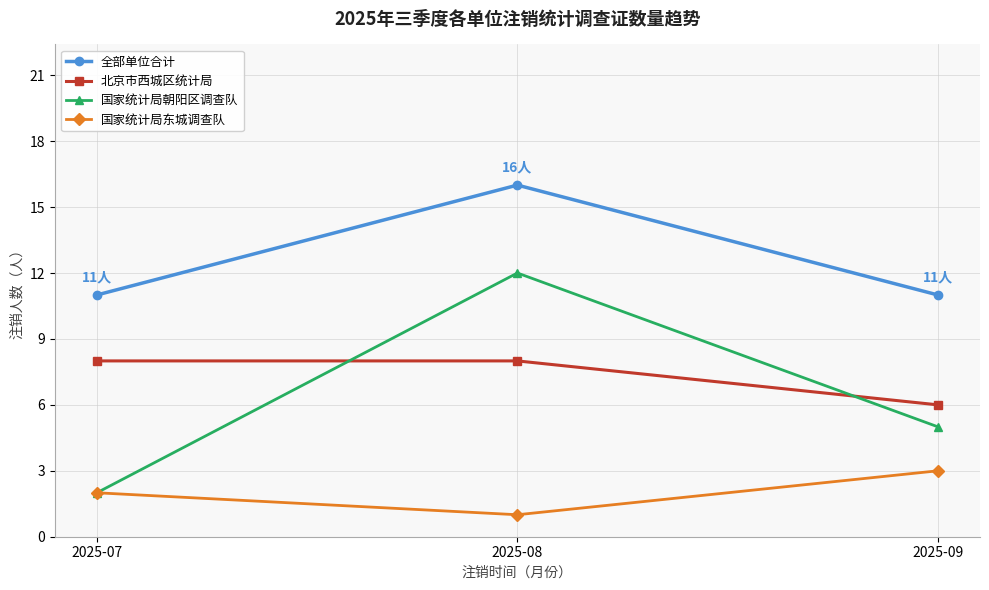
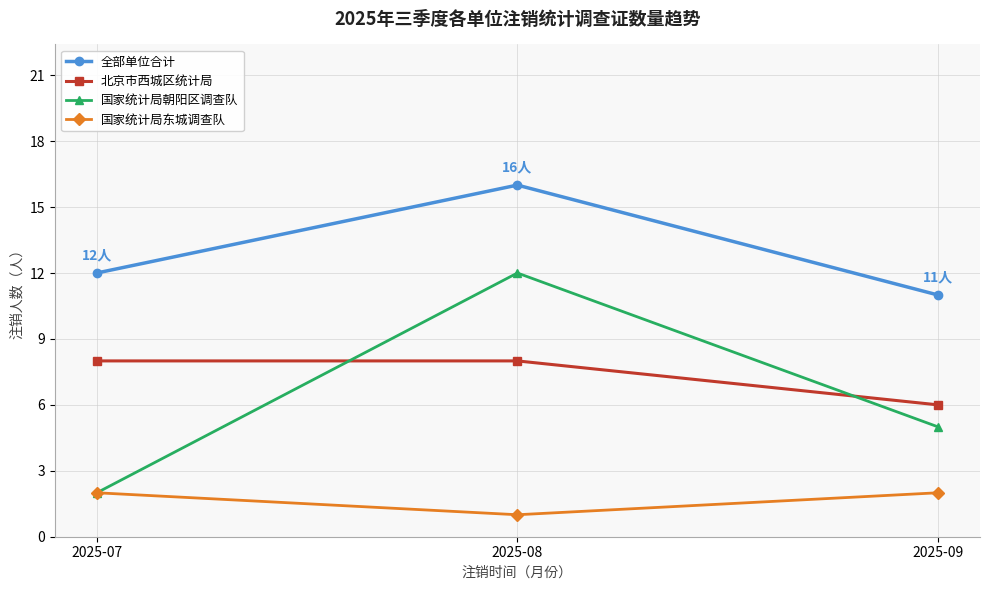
全部单位合计, 2025-07: 11人 -> 12人
国家统计局东城调查队, 2025-09: 3 -> 2
